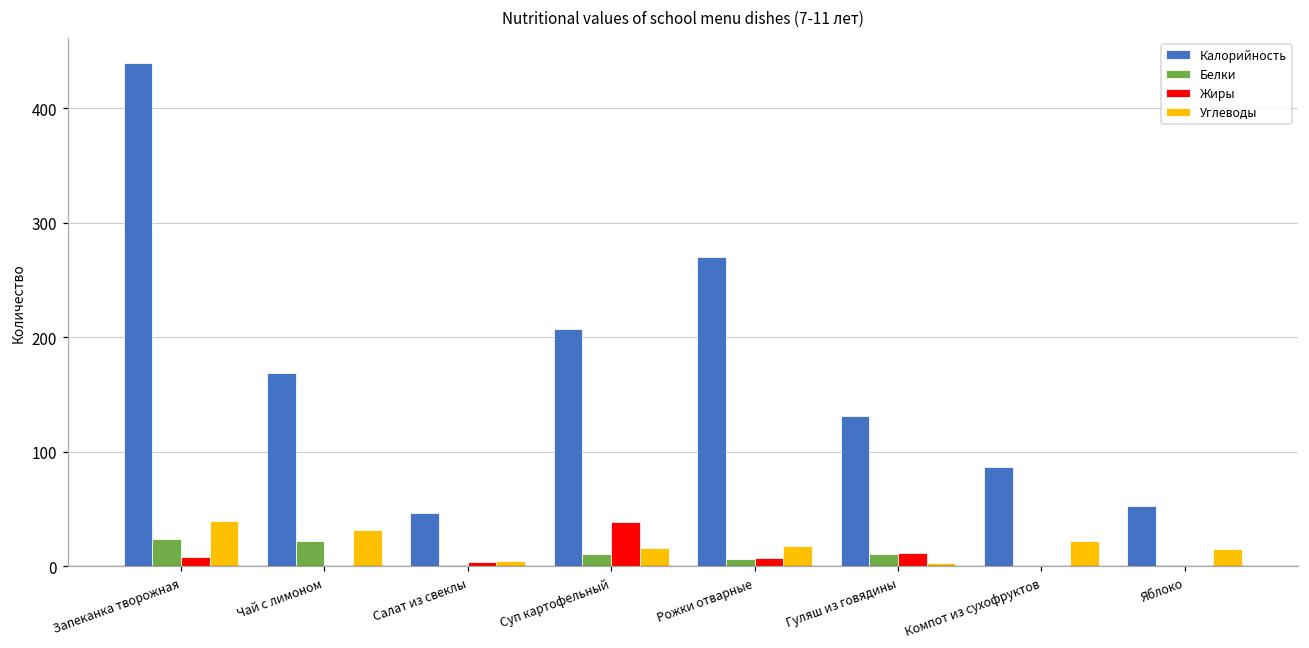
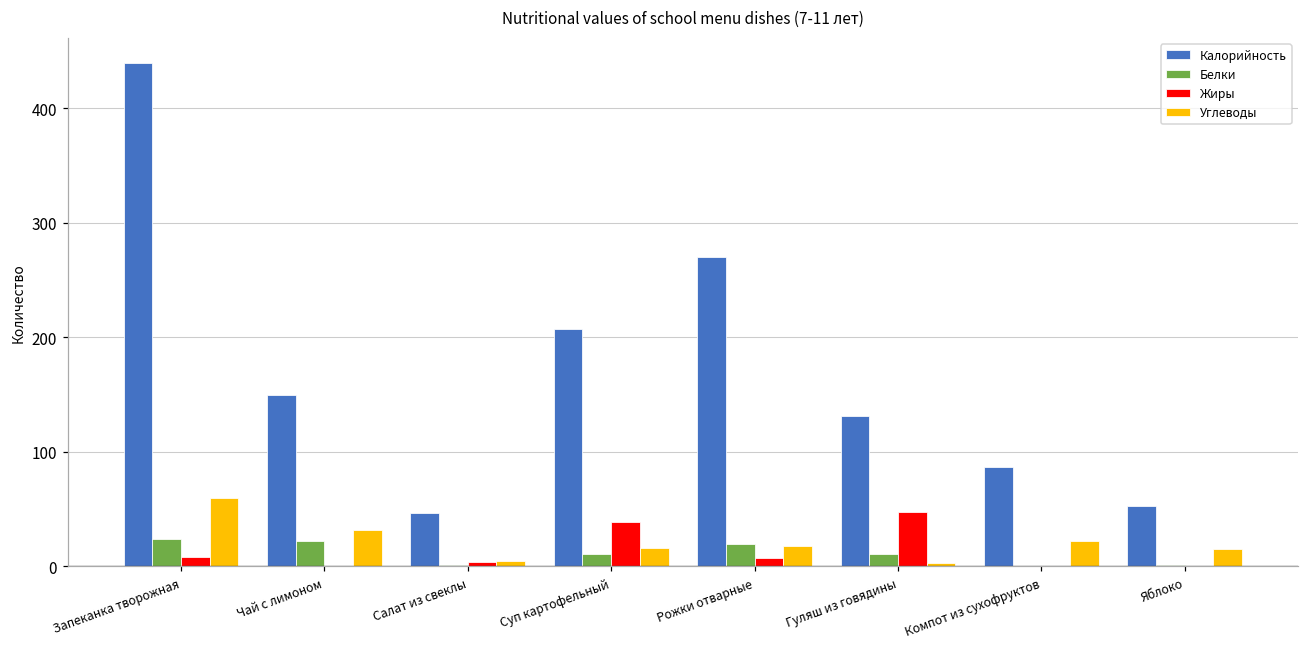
Углеводы, Запеканка творожная: 40 -> 60
Калорийность, Чай с лимоном: 169 -> 150
Белки, Рожки отварные: 6 -> 19
Жиры, Гуляш из говядины: 11 -> 48
